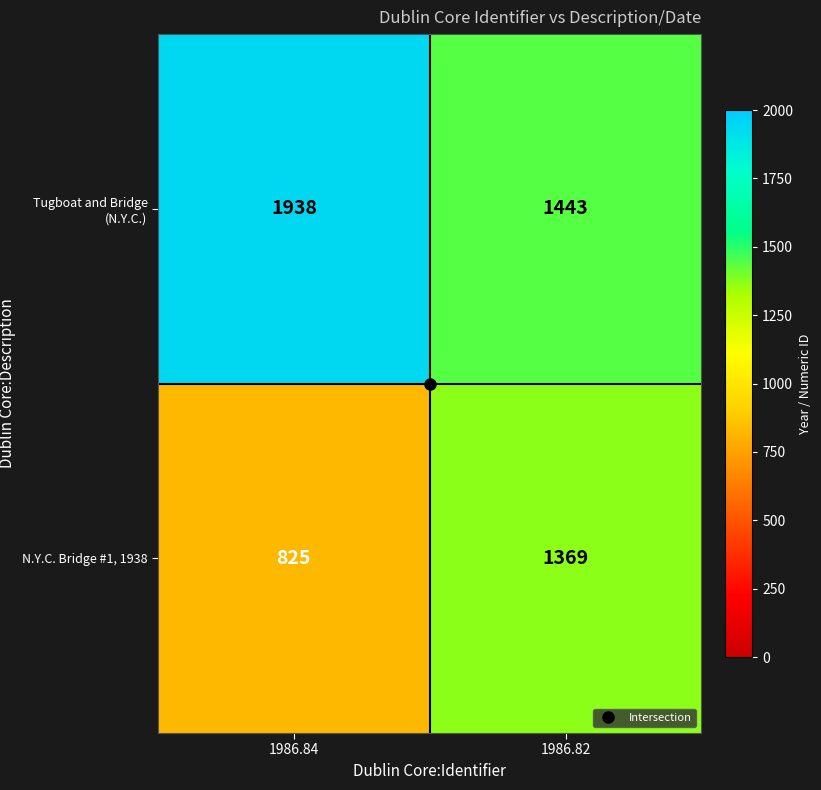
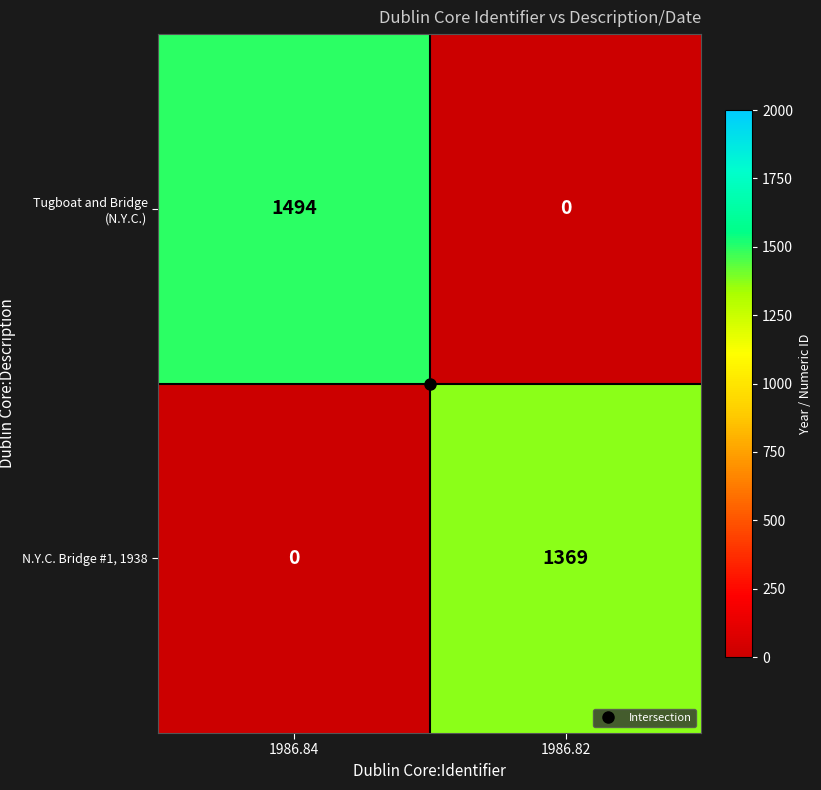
Tugboat and Bridge (N.Y.C.), 1986.84: 1938 -> 1494
Tugboat and Bridge (N.Y.C.), 1986.82: 1443 -> 0
N.Y.C. Bridge #1, 1938, 1986.84: 825 -> 0
